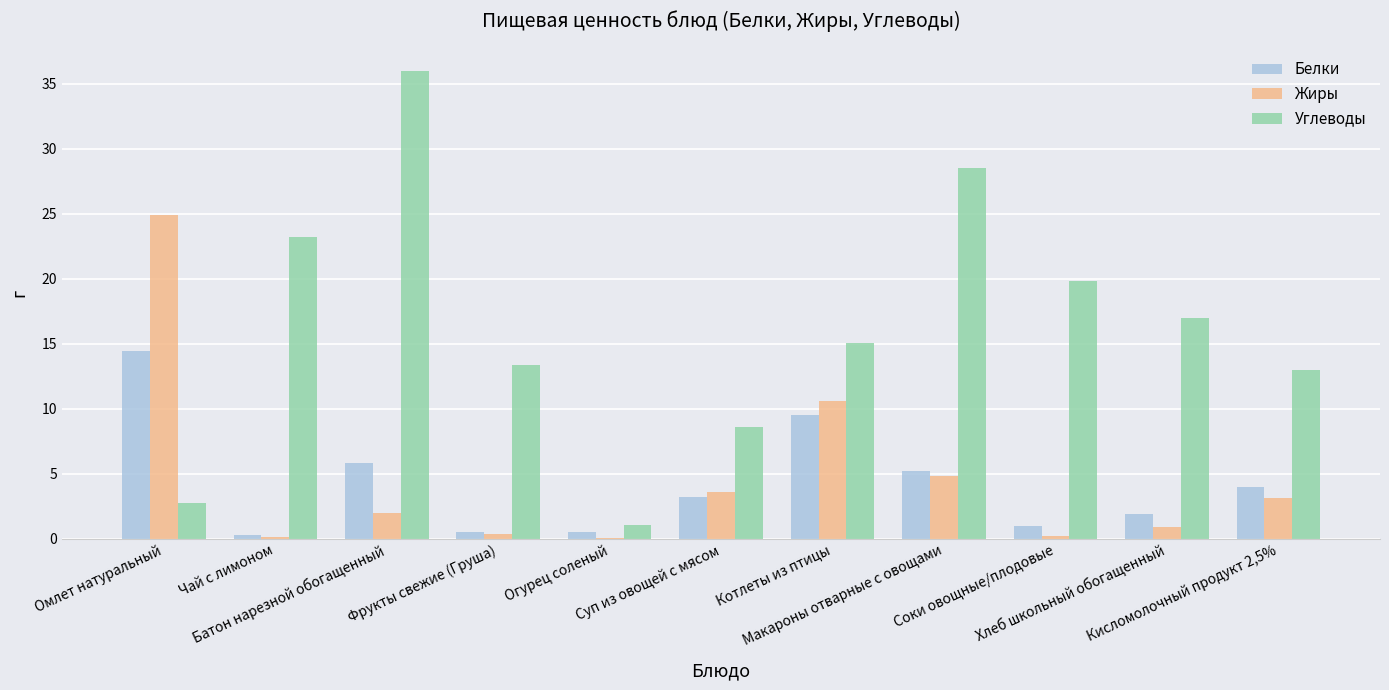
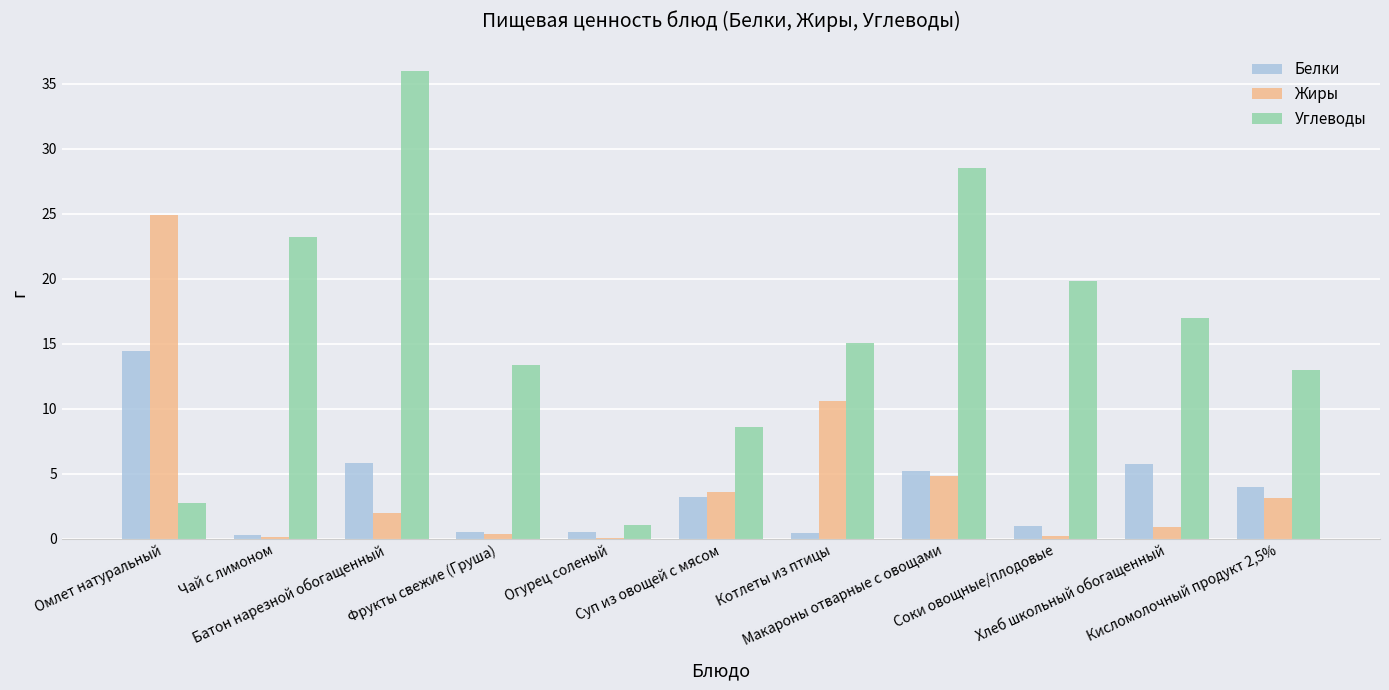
Белки, Котлеты из птицы: 9.5 -> 0.4
Белки, Хлеб школьный обогащенный: 1.9 -> 5.8
